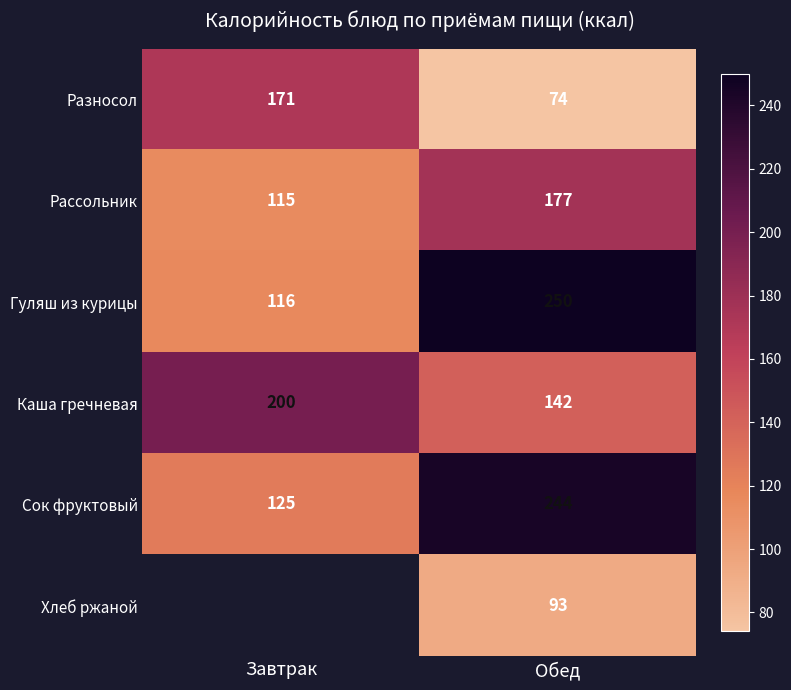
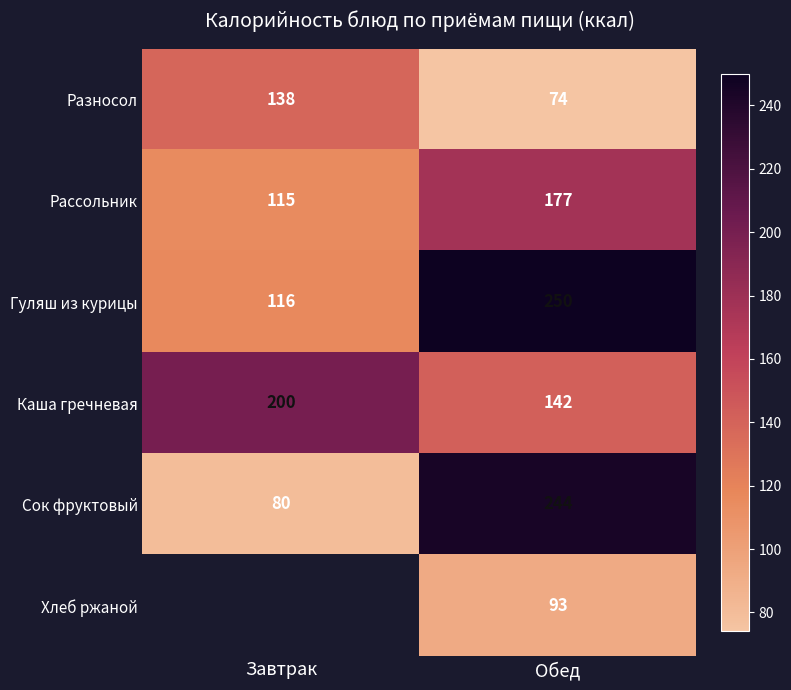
Разносол, Завтрак: 171 -> 138
Сок фруктовый, Завтрак: 125 -> 80
